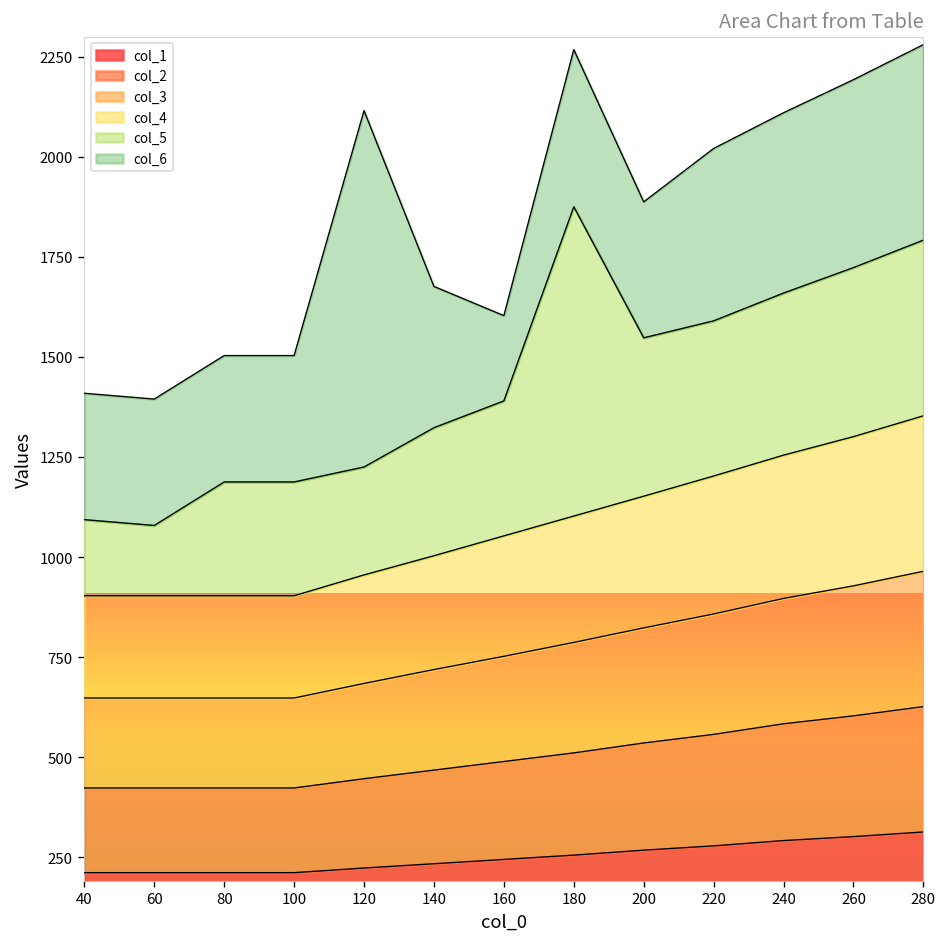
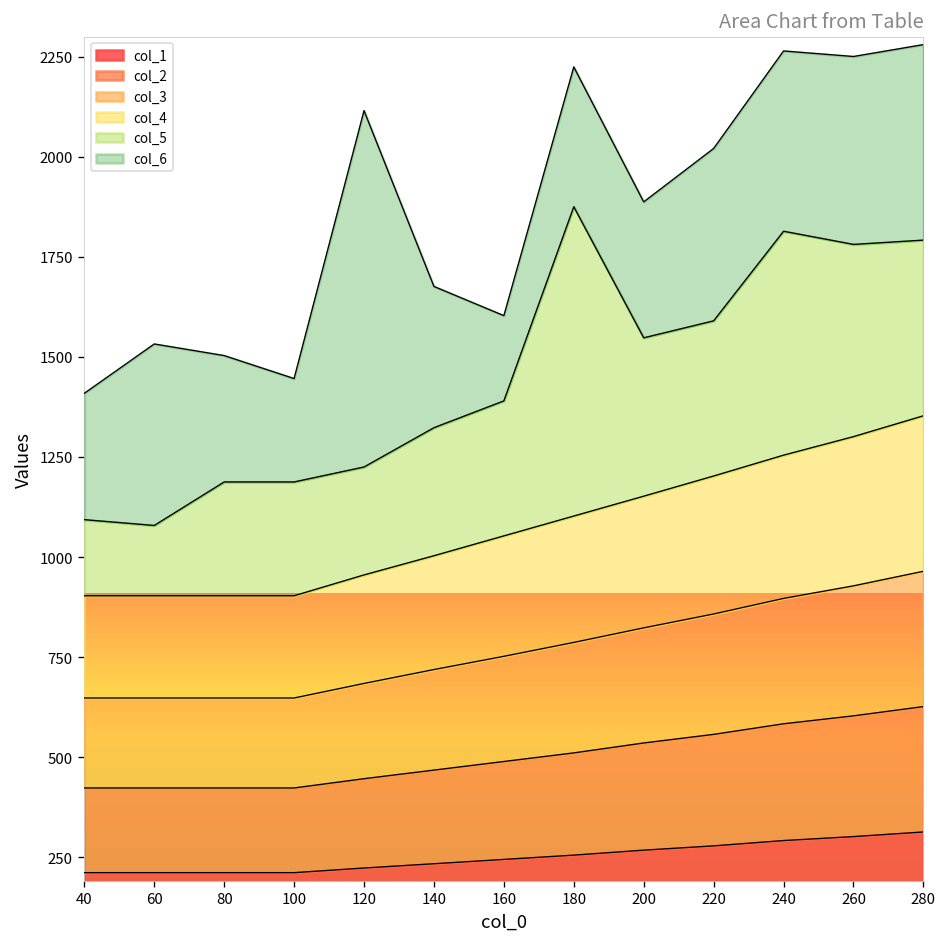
col_6, 60: 320 -> 450
col_6, 100: 320 -> 260
col_6, 180: 390 -> 350
col_5, 240: 400 -> 560
col_5, 260: 420 -> 480
